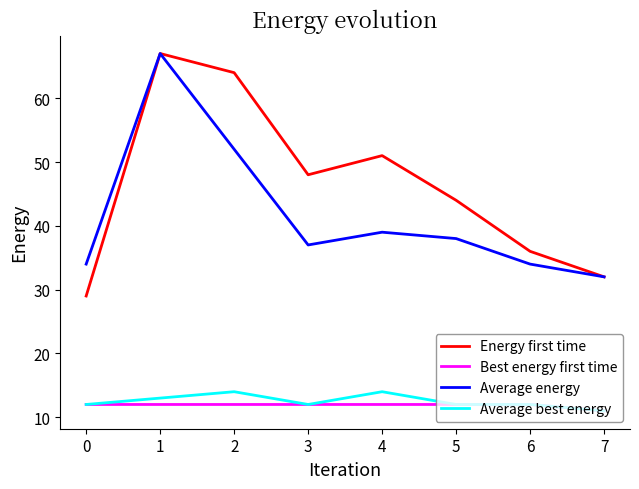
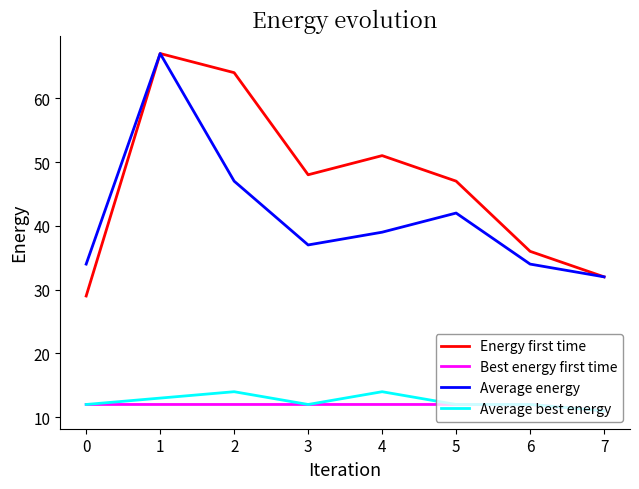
Average energy, 2: 52 -> 47
Energy first time, 5: 44 -> 47
Average energy, 5: 38 -> 42
